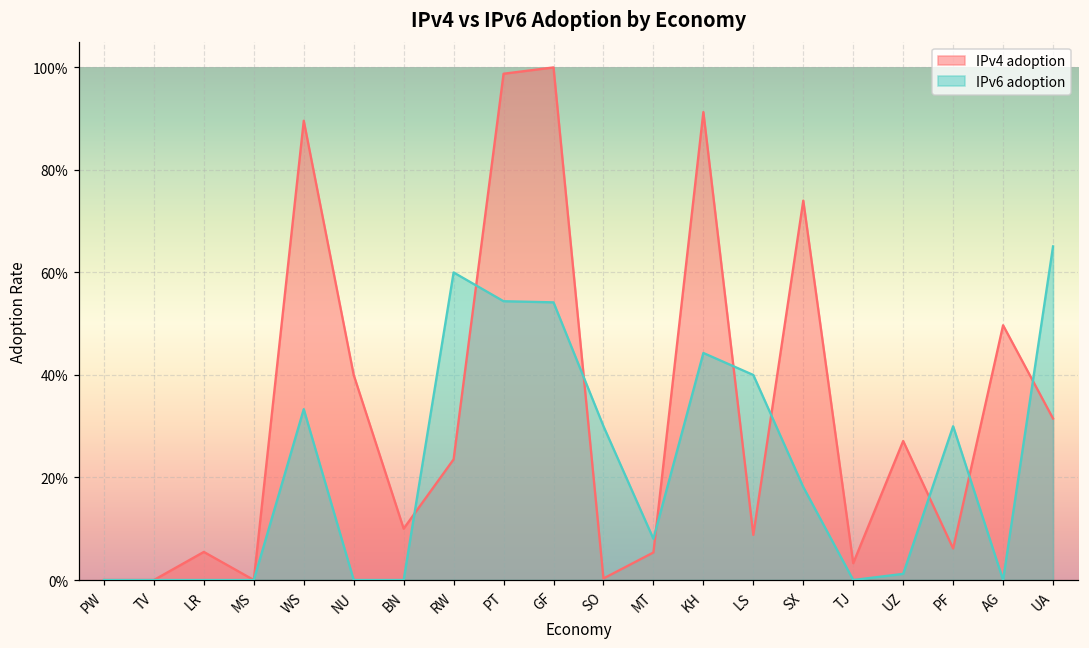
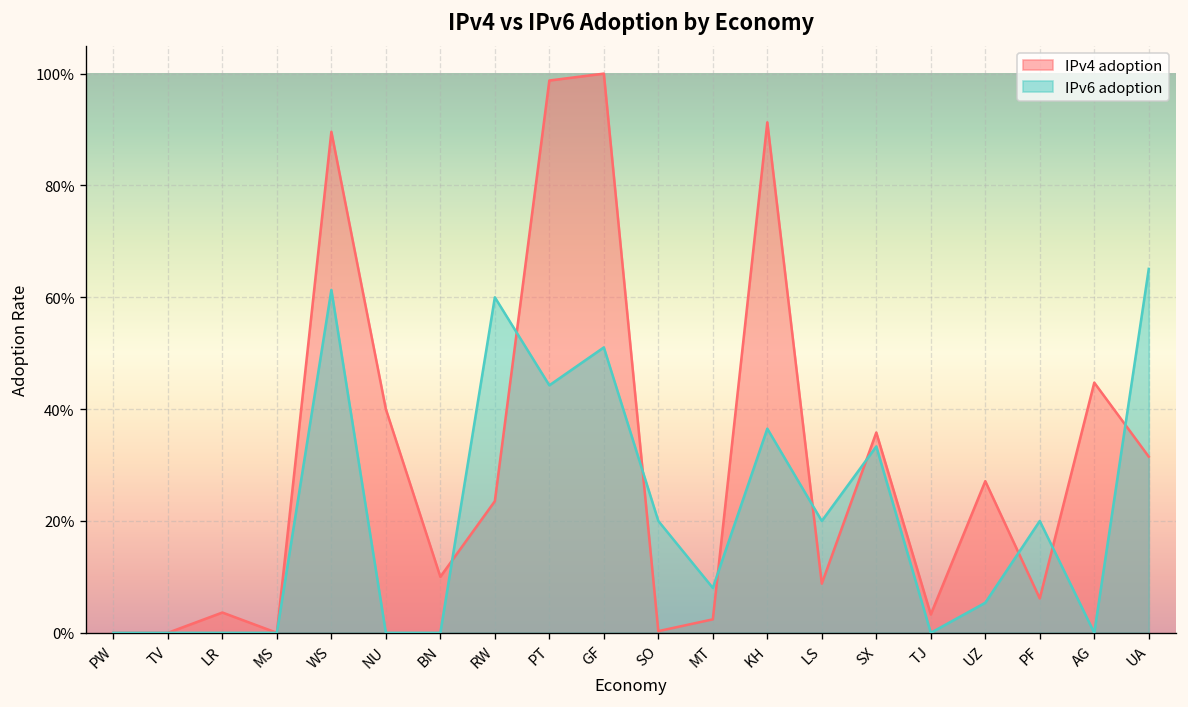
IPv4 adoption, LR: 5% -> 4%
IPv6 adoption, WS: 33% -> 61%
IPv6 adoption, PT: 54% -> 44%
IPv6 adoption, GF: 54% -> 51%
IPv6 adoption, SO: 30% -> 20%
IPv4 adoption, MT: 5% -> 2%
IPv6 adoption, KH: 44% -> 37%
IPv6 adoption, LS: 40% -> 20%
IPv4 adoption, SX: 74% -> 36%
IPv6 adoption, SX: 18% -> 33%
IPv6 adoption, UZ: 1% -> 5%
IPv6 adoption, PF: 30% -> 20%
IPv4 adoption, AG: 50% -> 45%
